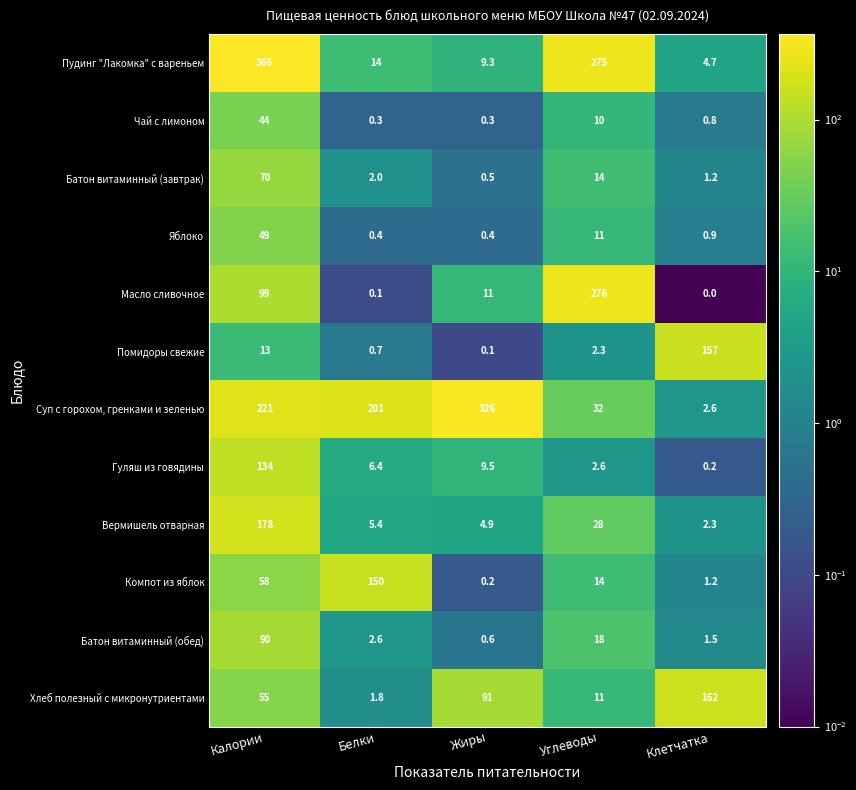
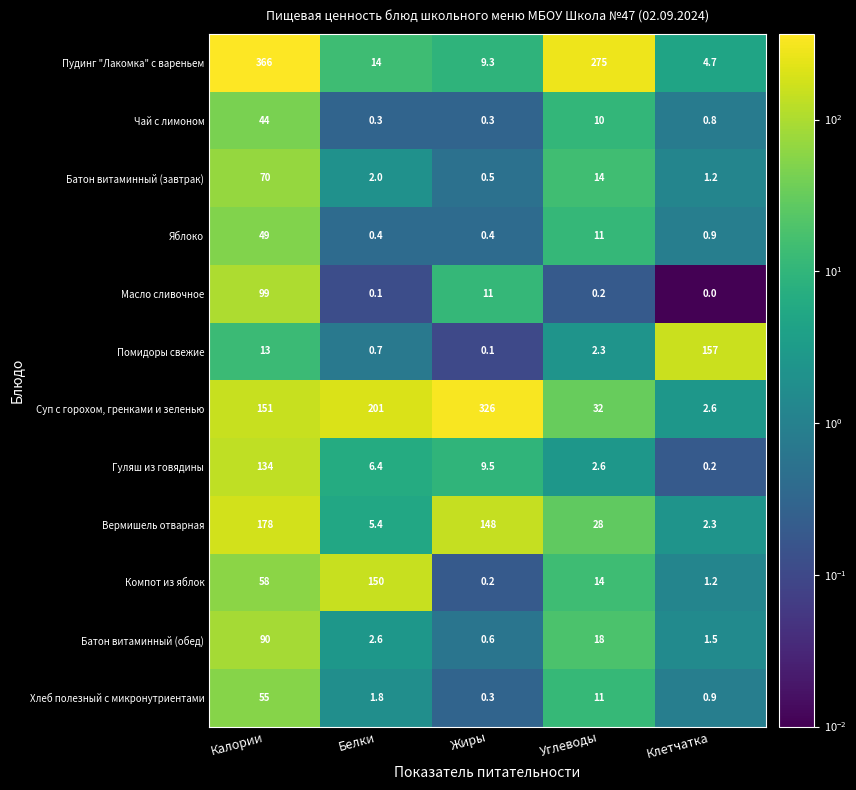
Масло сливочное, Углеводы: 276 -> 0.2
Суп с горохом, гренками и зеленью, Калории: 221 -> 151
Вермишель отварная, Жиры: 4.9 -> 148
Хлеб полезный с микронутриентами, Жиры: 91 -> 0.3
Хлеб полезный с микронутриентами, Клетчатка: 162 -> 0.9
